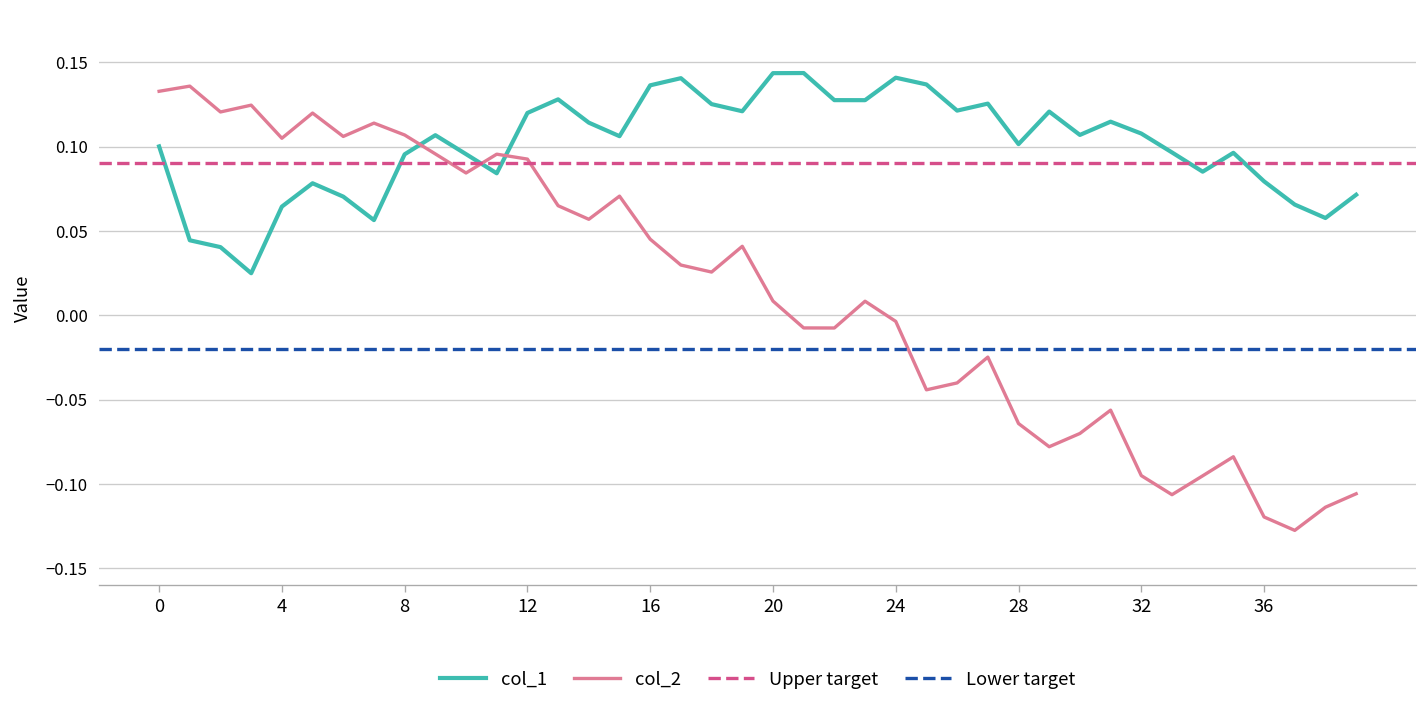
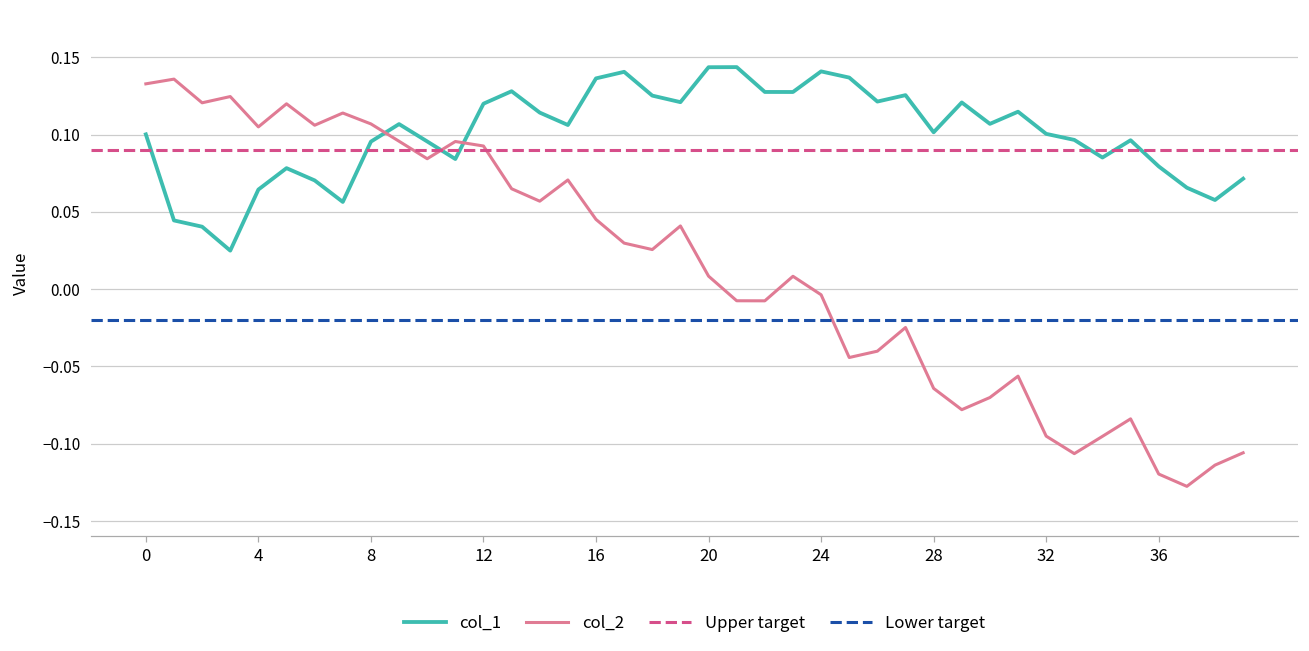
col_1, 32: 0.108 -> 0.100
